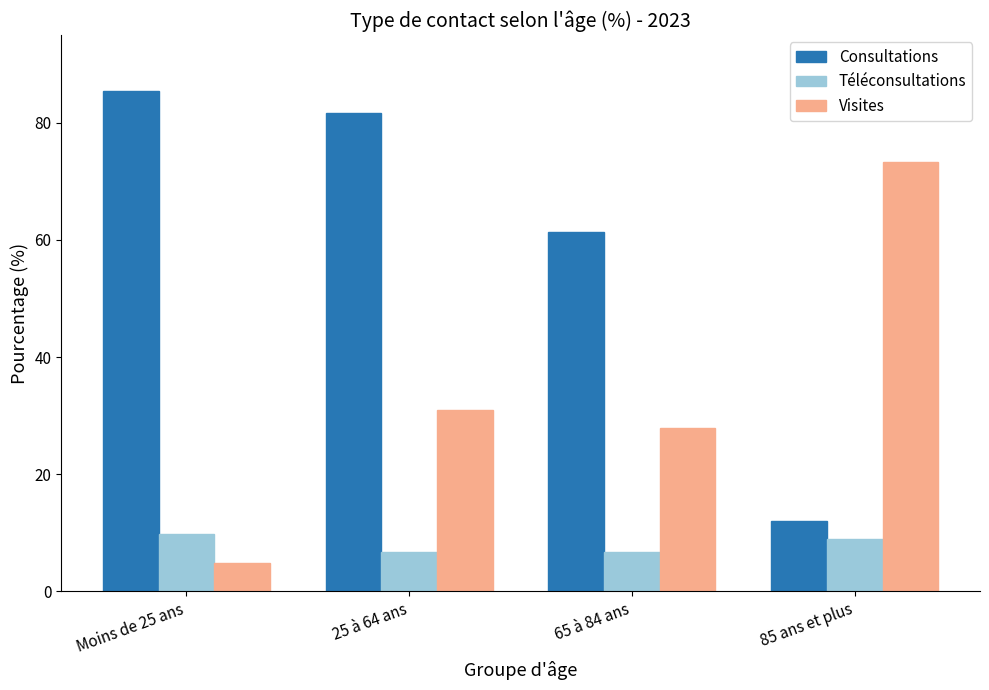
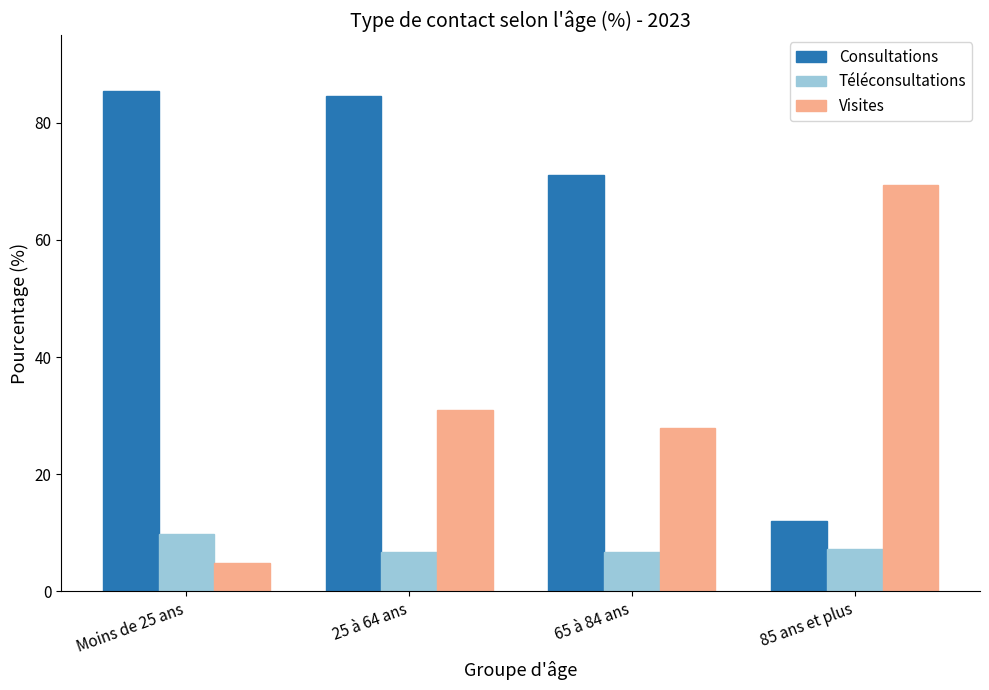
Consultations, 25 à 64 ans: 82 -> 85
Consultations, 65 à 84 ans: 61 -> 71
Téléconsultations, 85 ans et plus: 9 -> 7
Visites, 85 ans et plus: 73 -> 69
